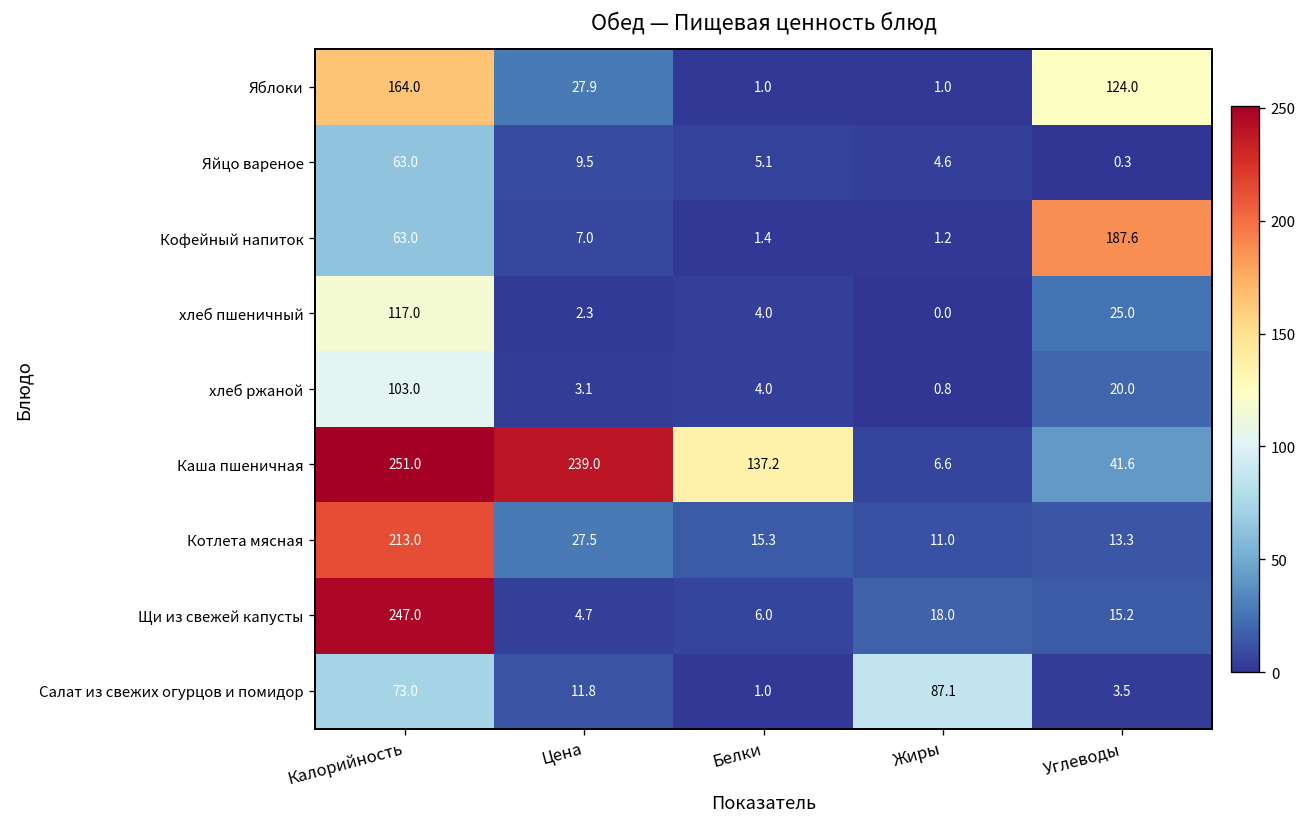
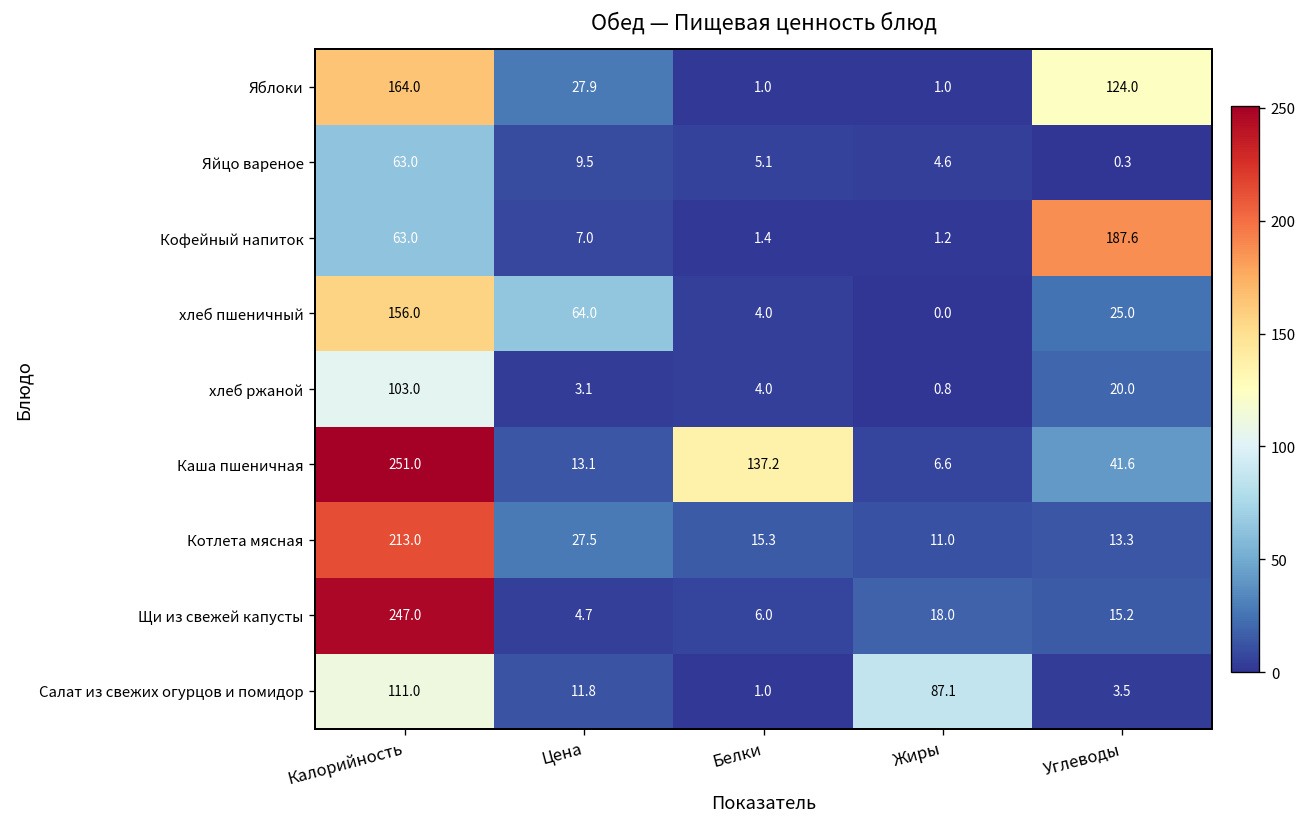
хлеб пшеничный, Калорийность: 117.0 -> 156.0
хлеб пшеничный, Цена: 2.3 -> 64.0
Каша пшеничная, Цена: 239.0 -> 13.1
Салат из свежих огурцов и помидор, Калорийность: 73.0 -> 111.0
